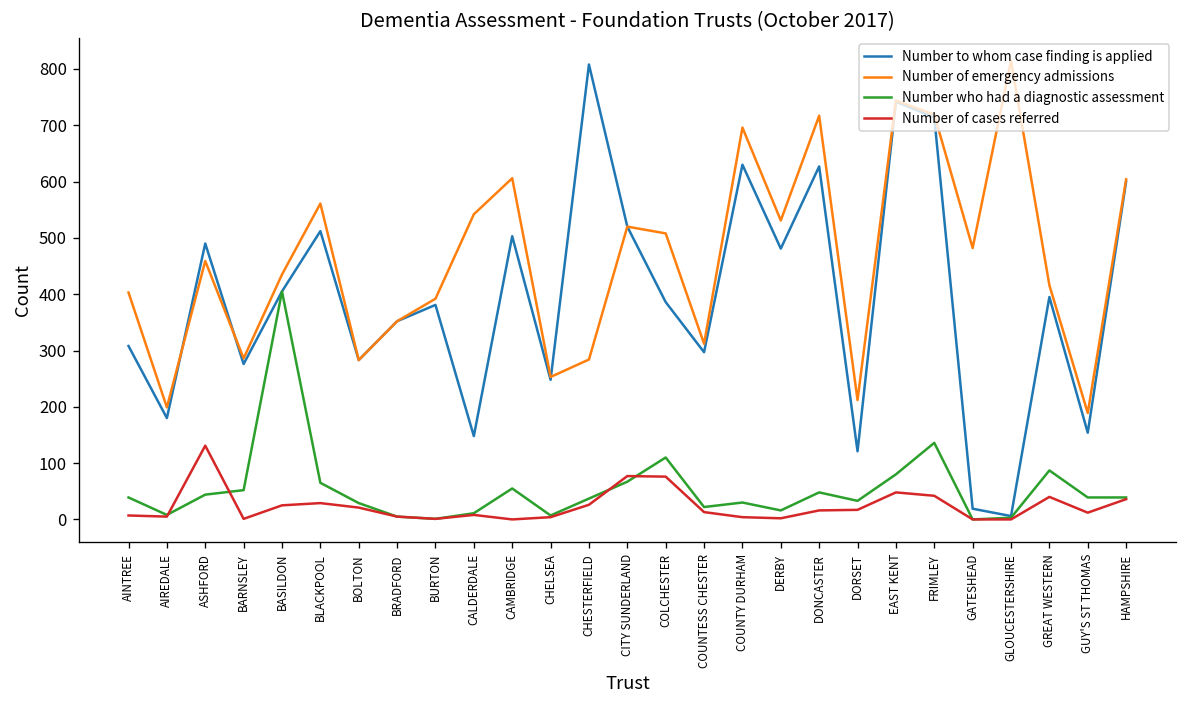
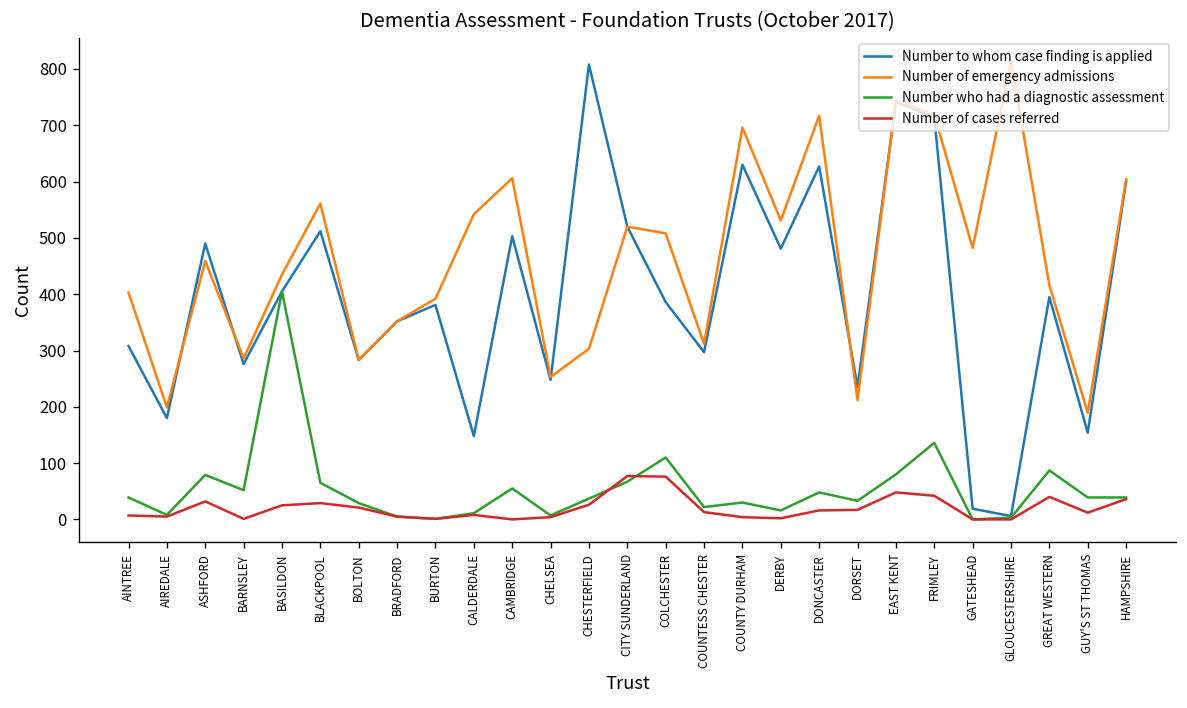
Number who had a diagnostic assessment, ASHFORD: 40 -> 80
Number of cases referred, ASHFORD: 130 -> 30
Number of emergency admissions, CHESTERFIELD: 280 -> 300
Number to whom case finding is applied, DORSET: 120 -> 240
